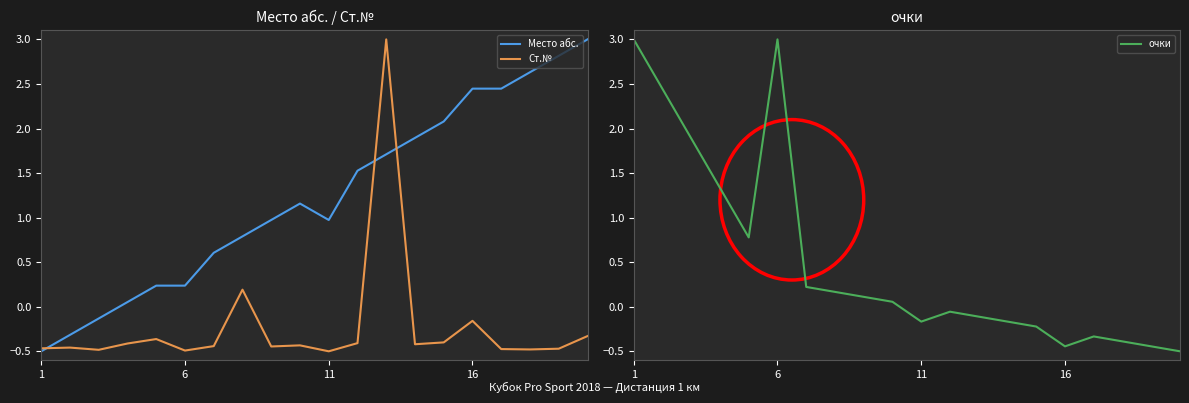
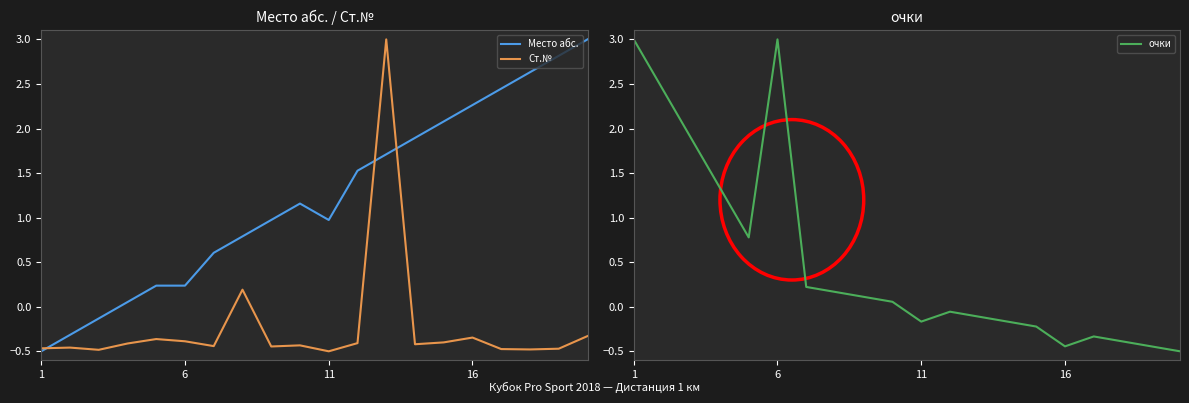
Место абс. / Ст.№, Ст.№, 6: -0.5 -> -0.4
Место абс. / Ст.№, Место абс., 16: 2.4 -> 2.3
Место абс. / Ст.№, Ст.№, 16: -0.2 -> -0.3
